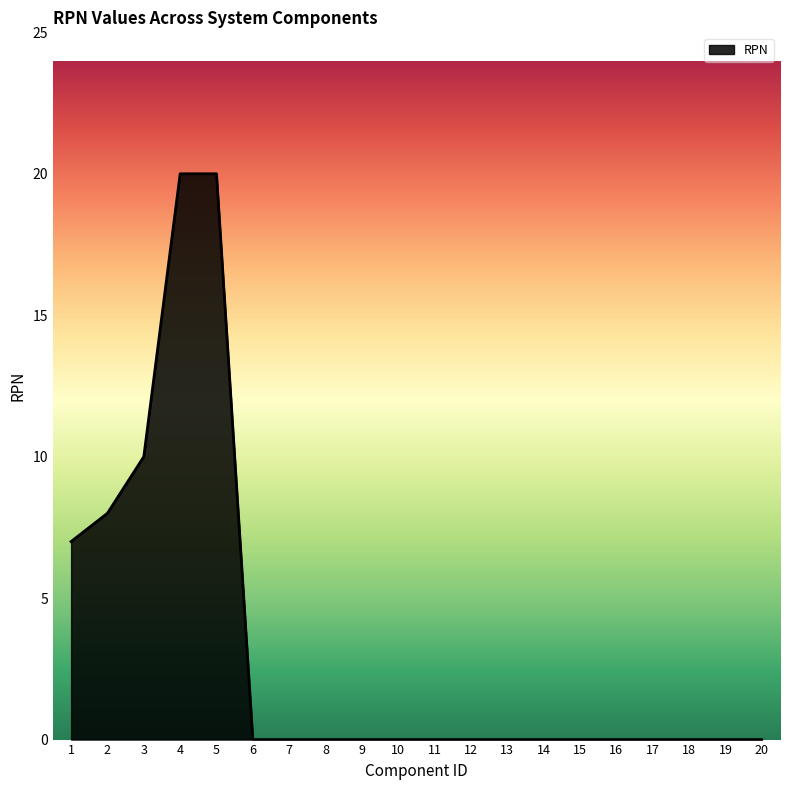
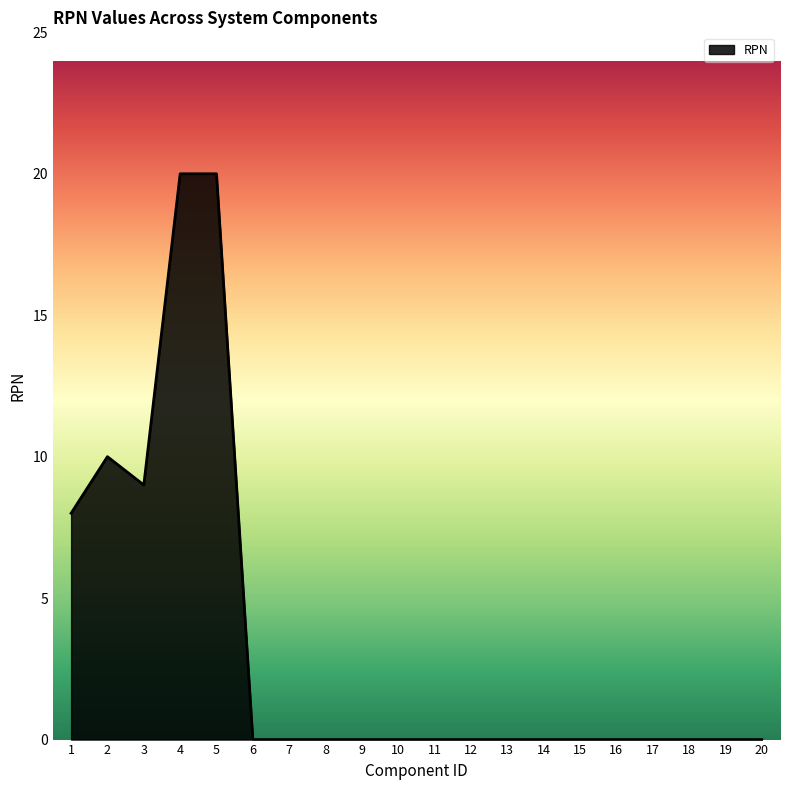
1: 7 -> 8
2: 8 -> 10
3: 10 -> 9
